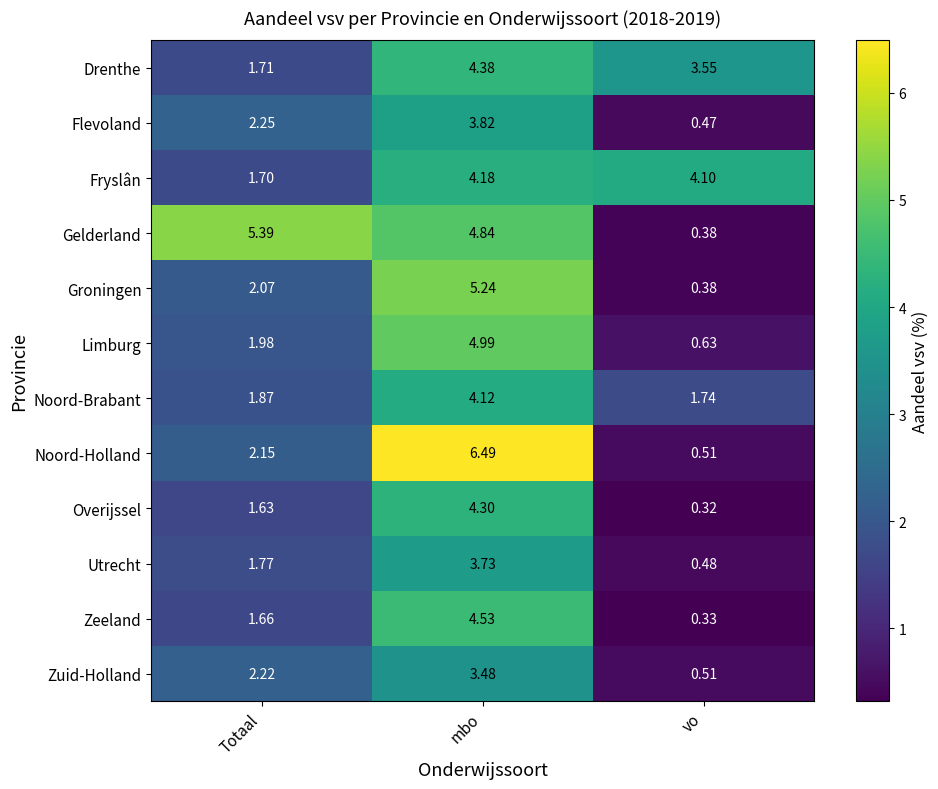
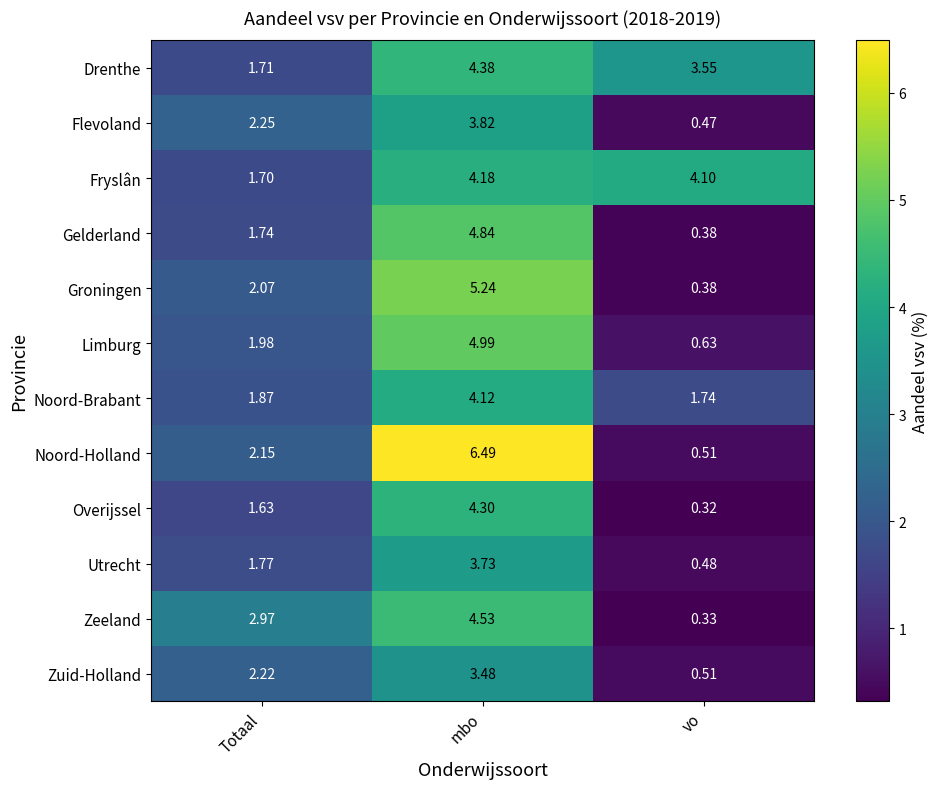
Gelderland, Totaal: 5.39 -> 1.74
Zeeland, Totaal: 1.66 -> 2.97
